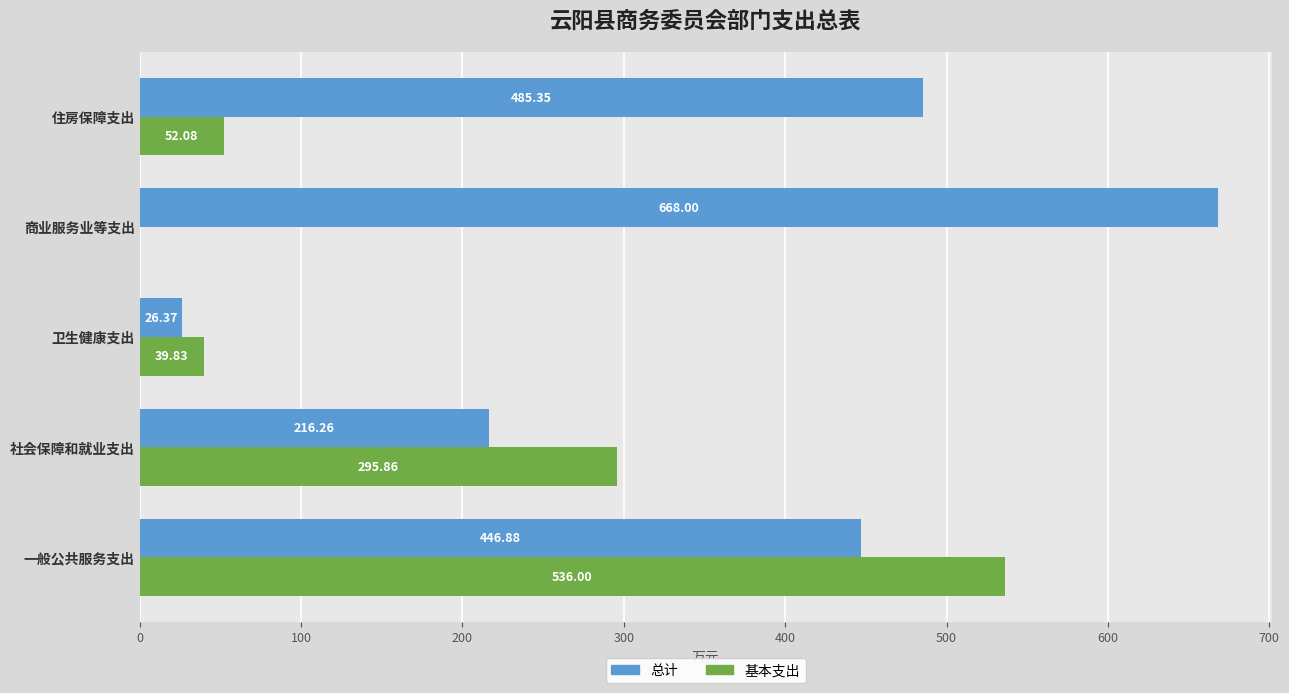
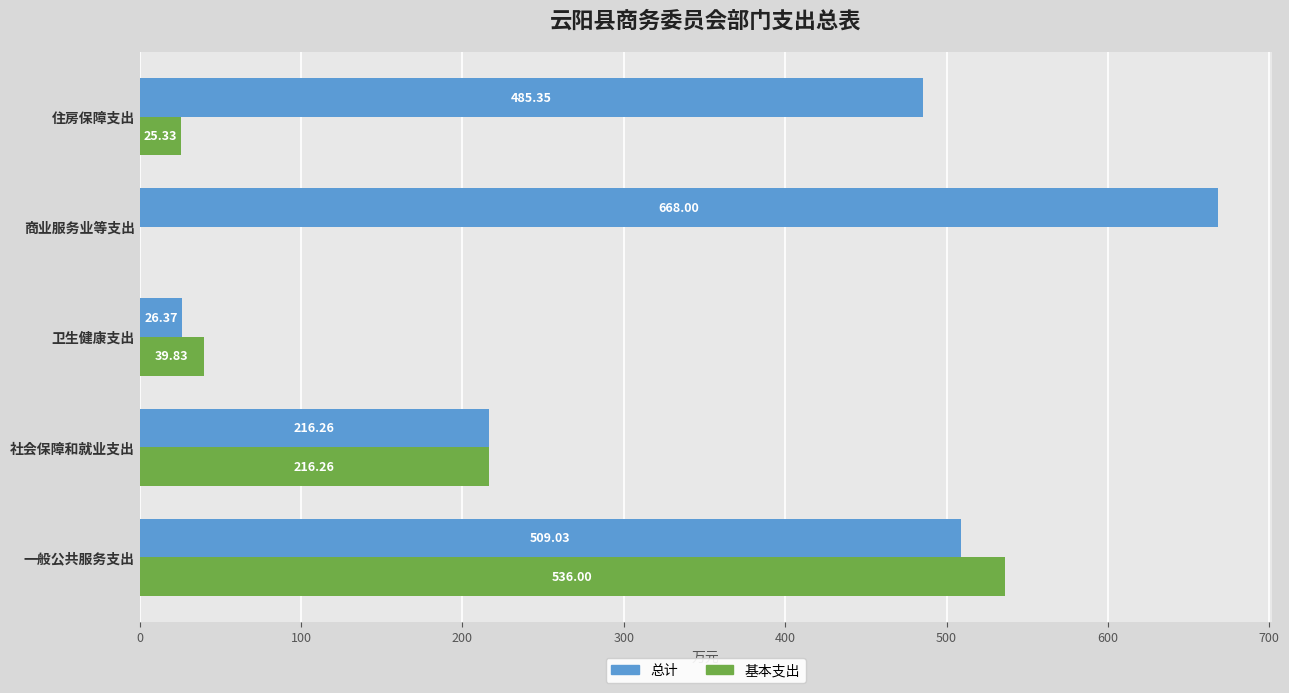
基本支出, 住房保障支出: 52.08 -> 25.33
基本支出, 社会保障和就业支出: 295.86 -> 216.26
总计, 一般公共服务支出: 446.88 -> 509.03
